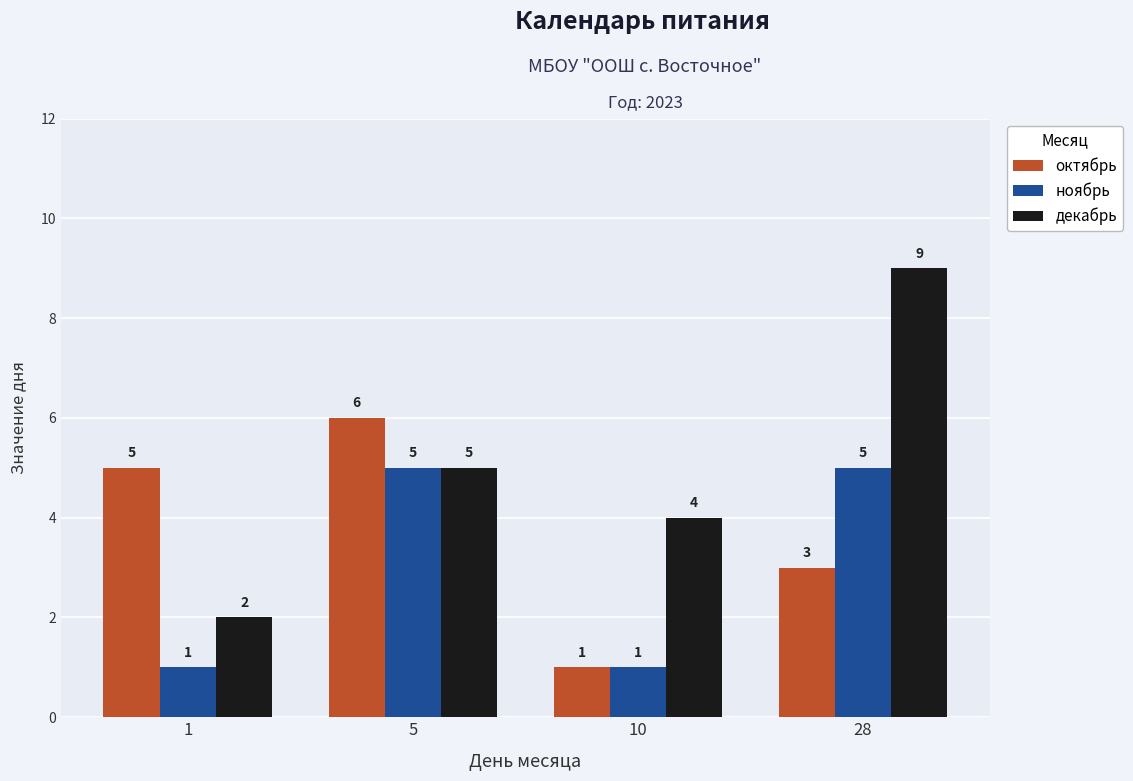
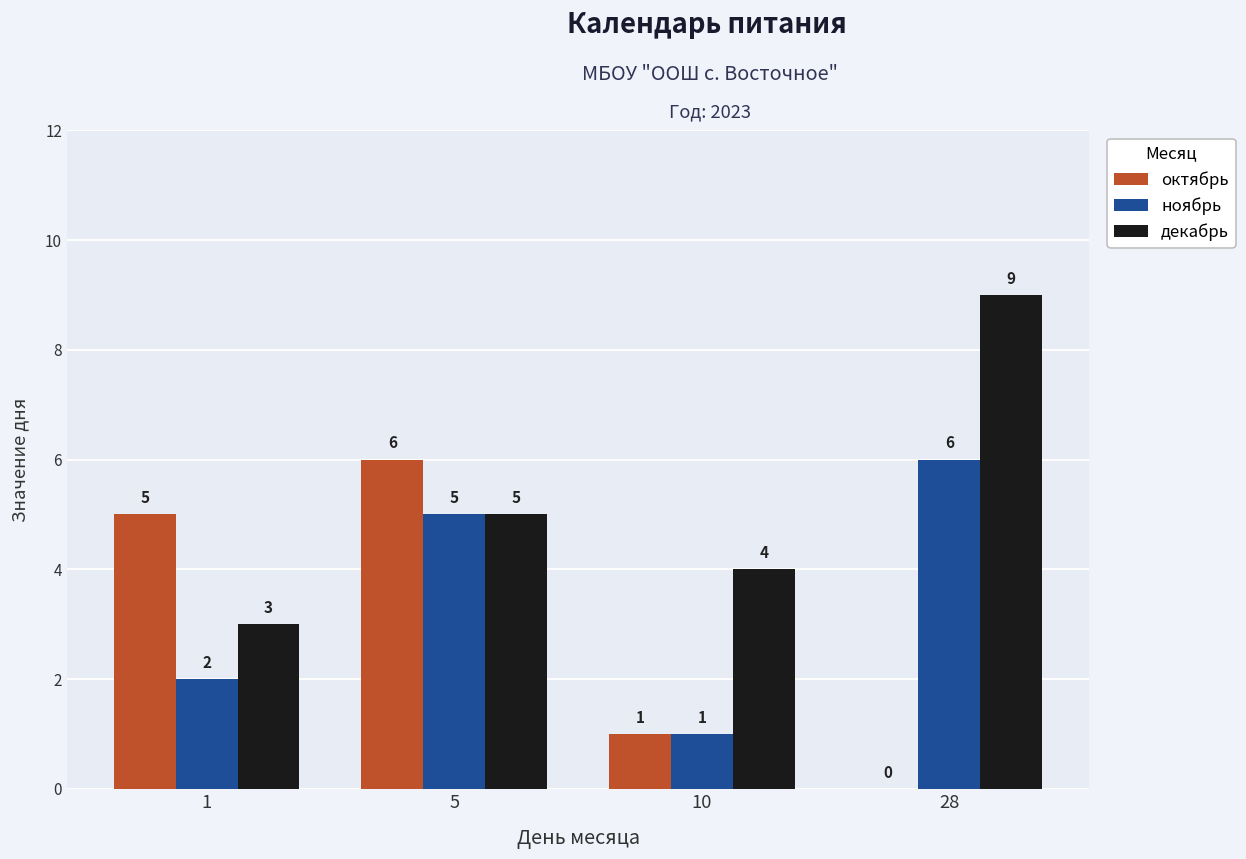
ноябрь, 1: 1 -> 2
декабрь, 1: 2 -> 3
октябрь, 28: 3 -> 0
ноябрь, 28: 5 -> 6
